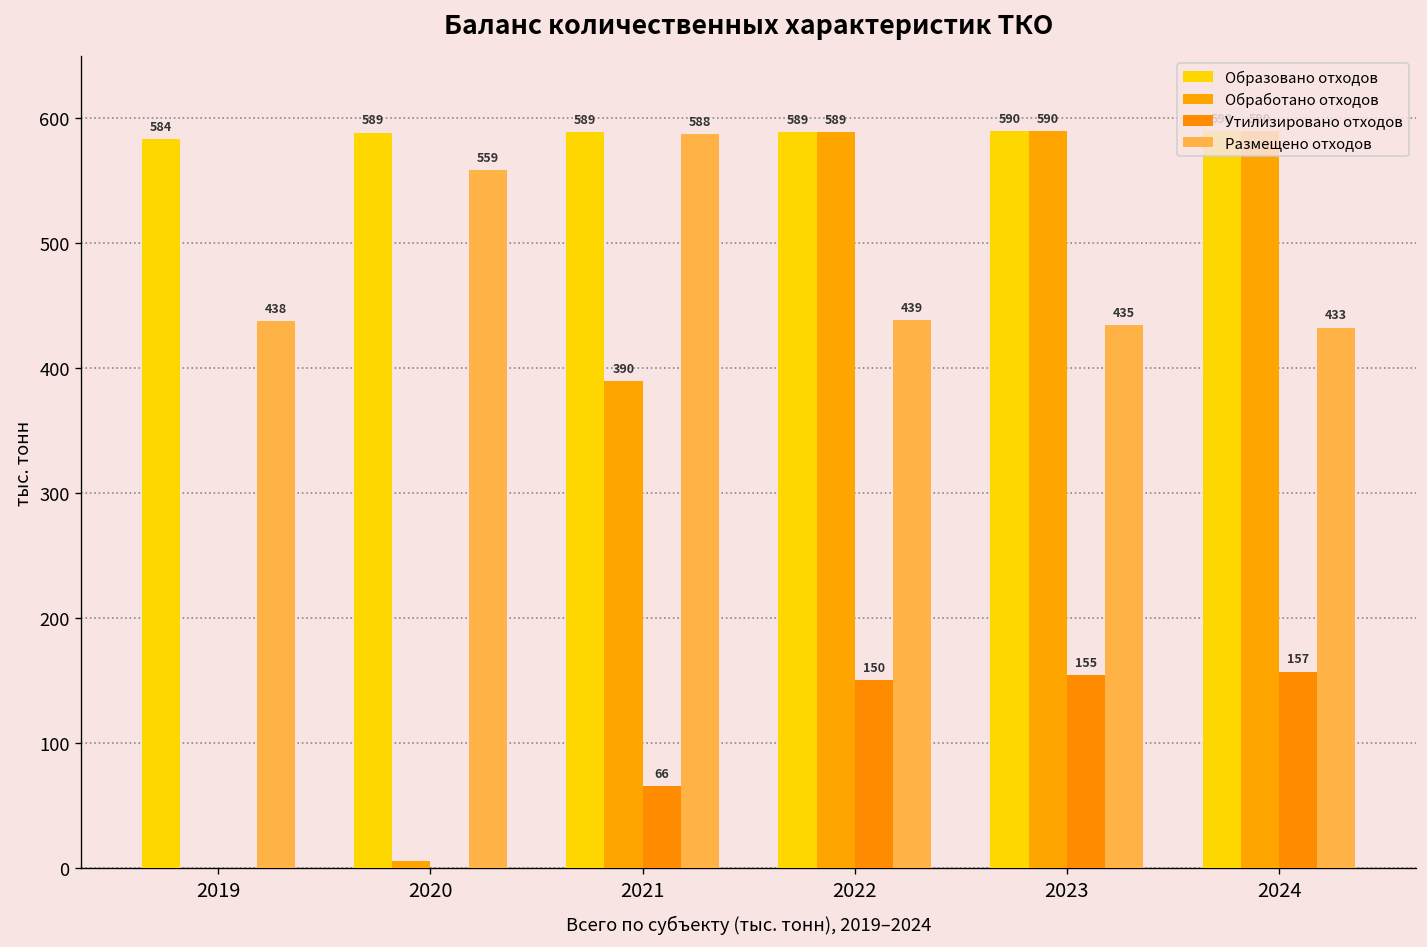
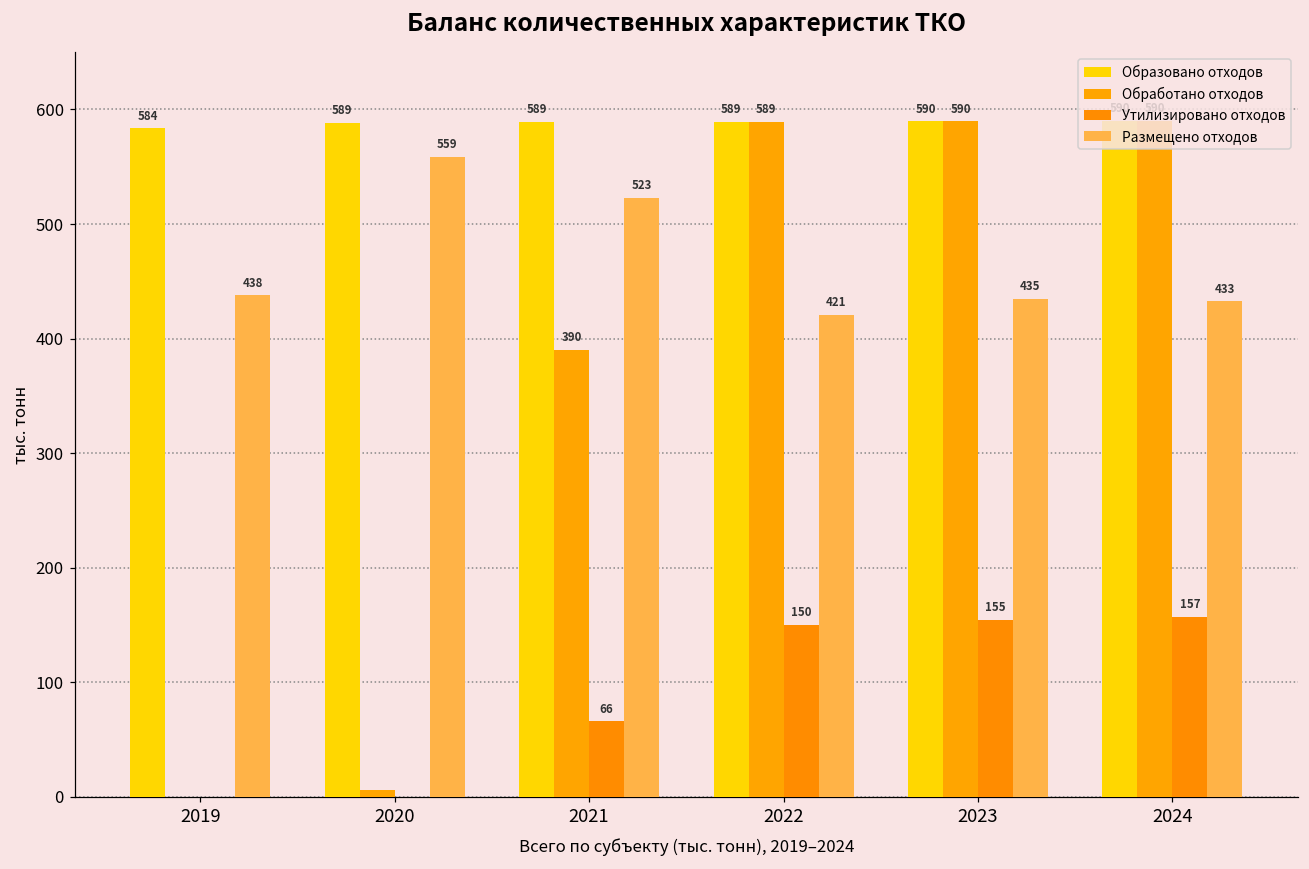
Размещено отходов, 2021: 588 -> 523
Размещено отходов, 2022: 439 -> 421
